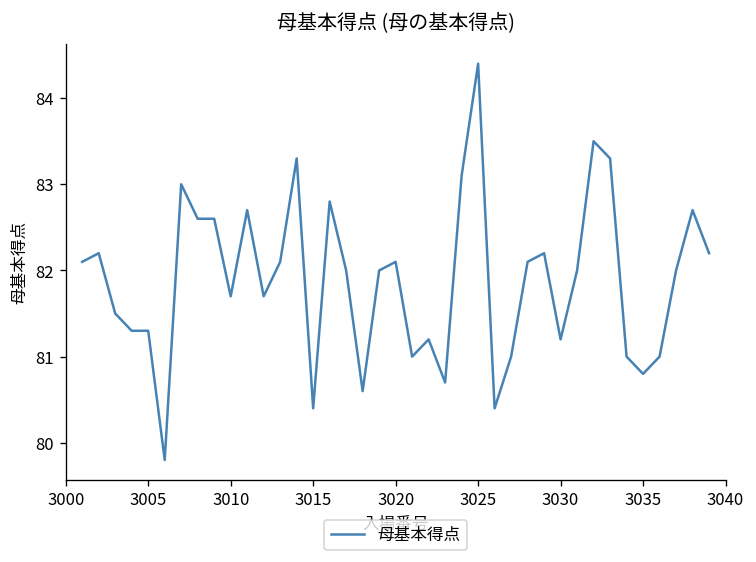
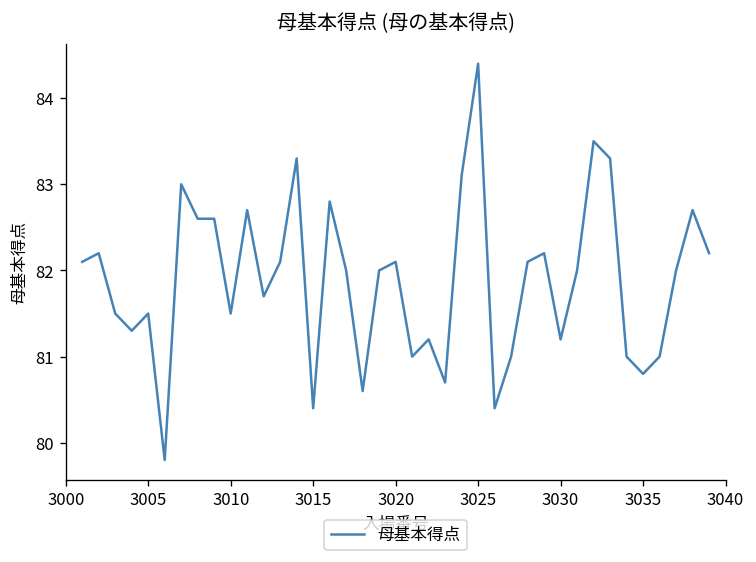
3005: 81.3 -> 81.5
3010: 81.7 -> 81.5
